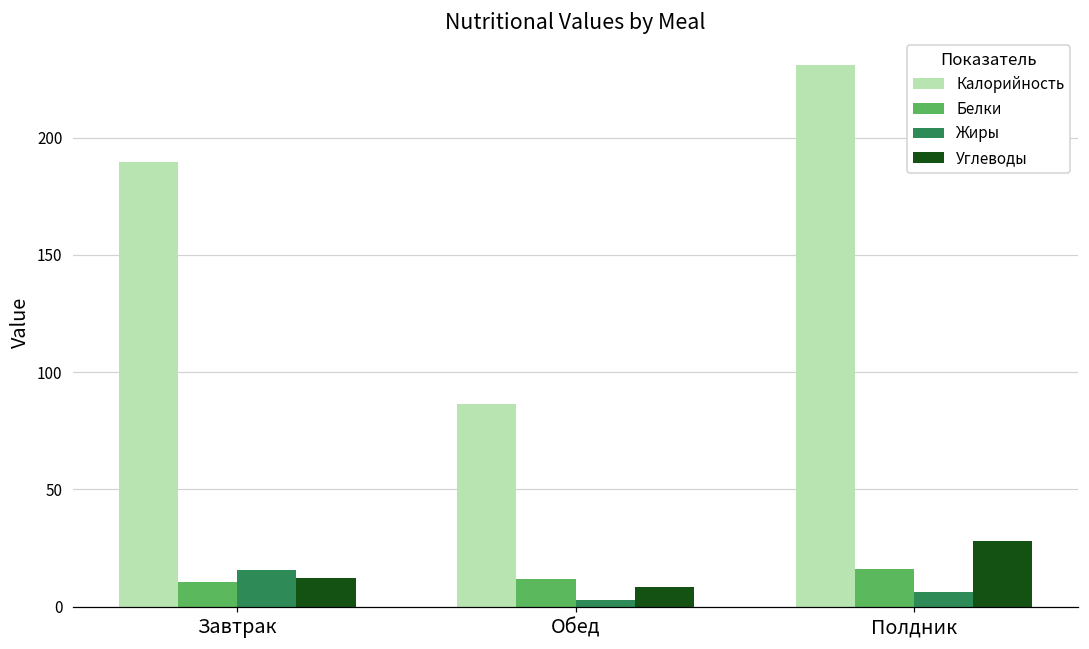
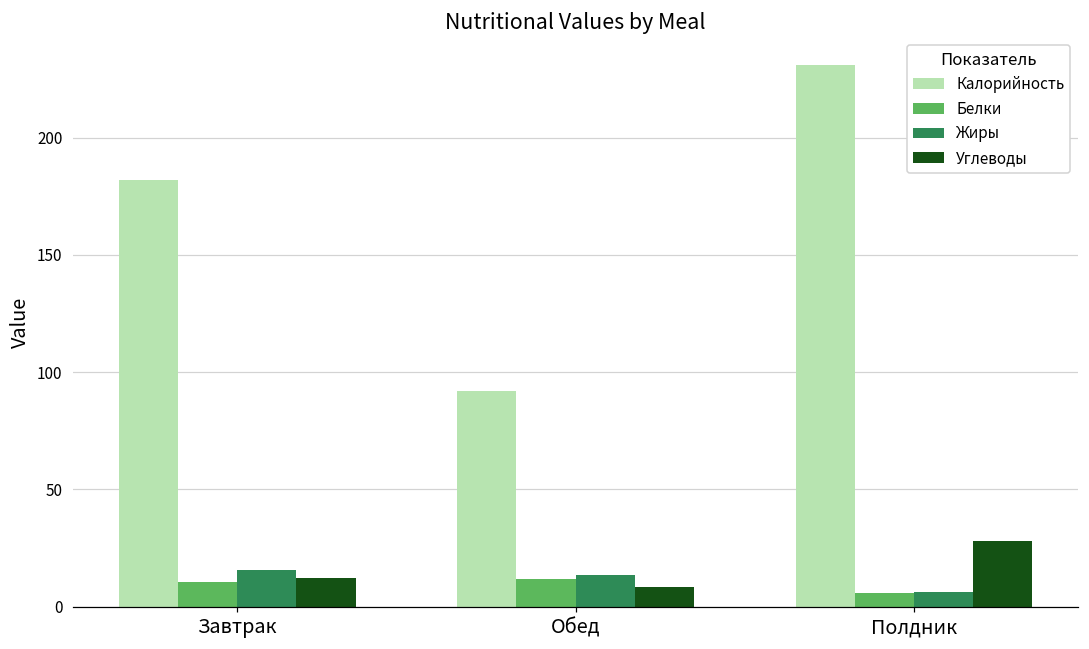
Калорийность, Завтрак: 190 -> 182
Калорийность, Обед: 87 -> 92
Жиры, Обед: 3 -> 13
Белки, Полдник: 16 -> 6
